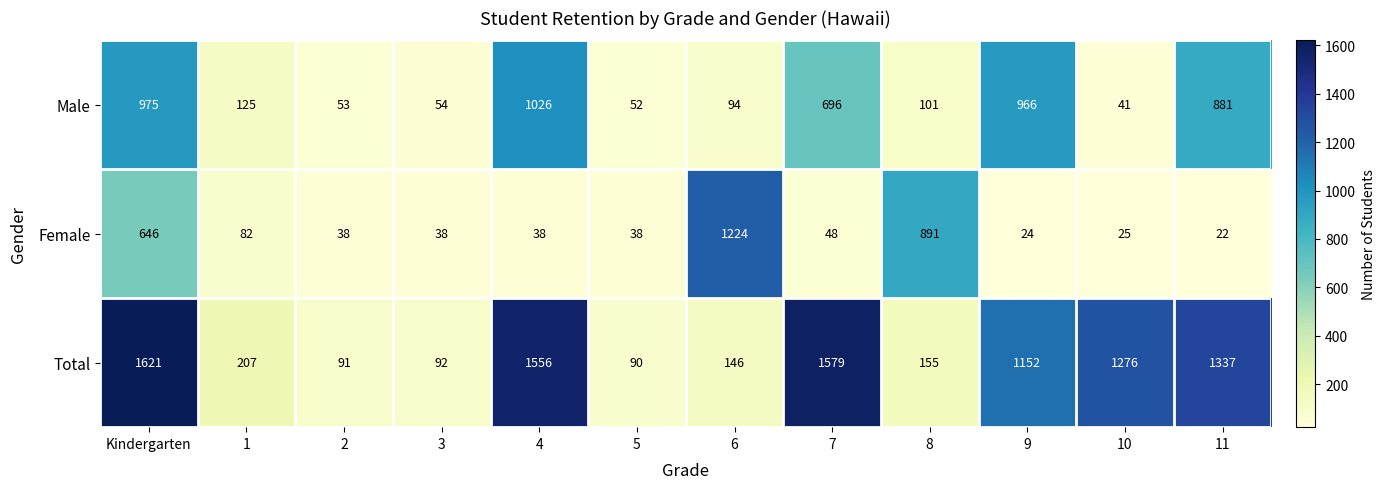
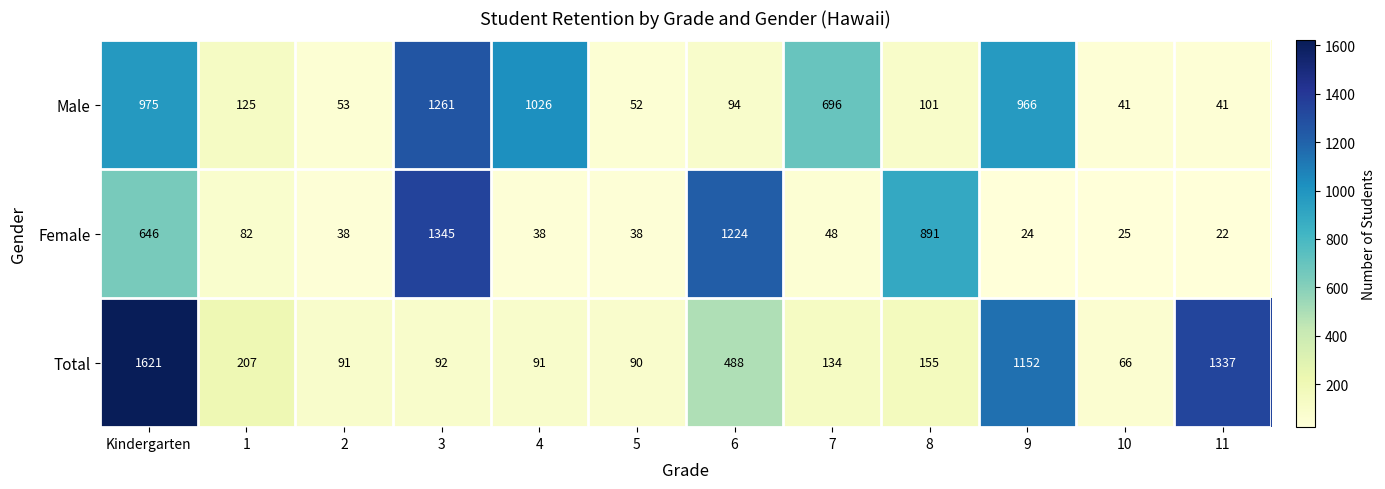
Male, 3: 54 -> 1261
Male, 11: 881 -> 41
Female, 3: 38 -> 1345
Total, 4: 1556 -> 91
Total, 6: 146 -> 488
Total, 7: 1579 -> 134
Total, 10: 1276 -> 66
